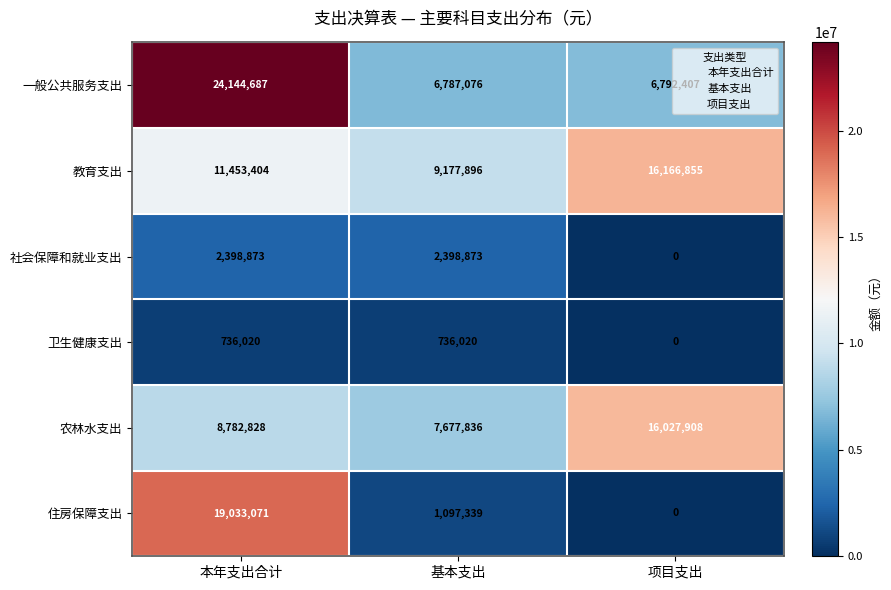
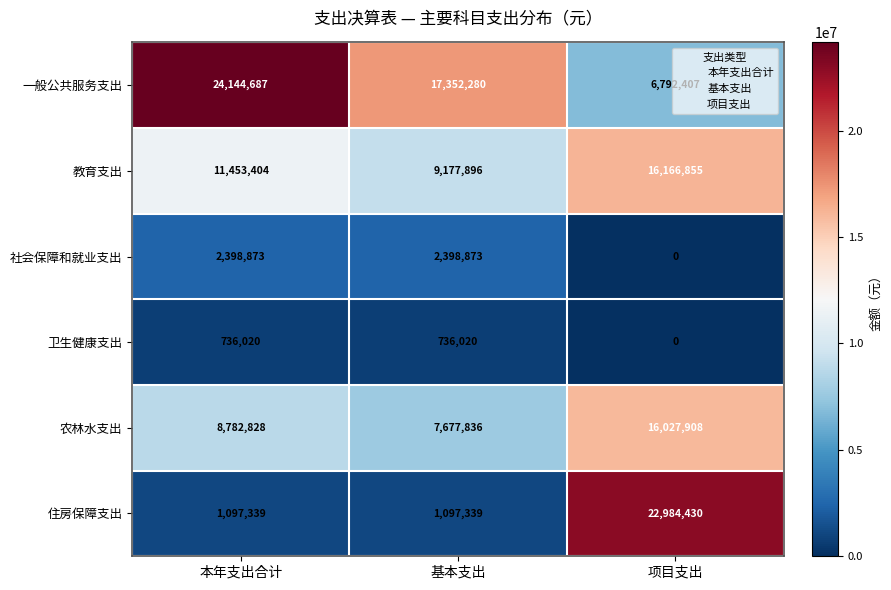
一般公共服务支出, 基本支出: 6,787,076 -> 17,352,280
住房保障支出, 本年支出合计: 19,033,071 -> 1,097,339
住房保障支出, 项目支出: 0 -> 22,984,430
